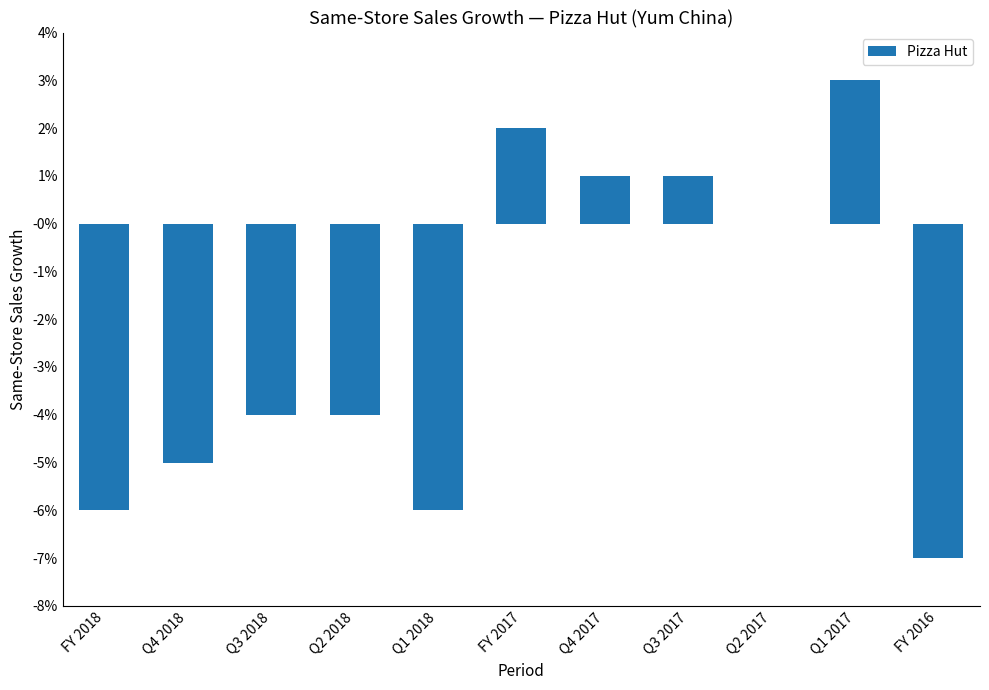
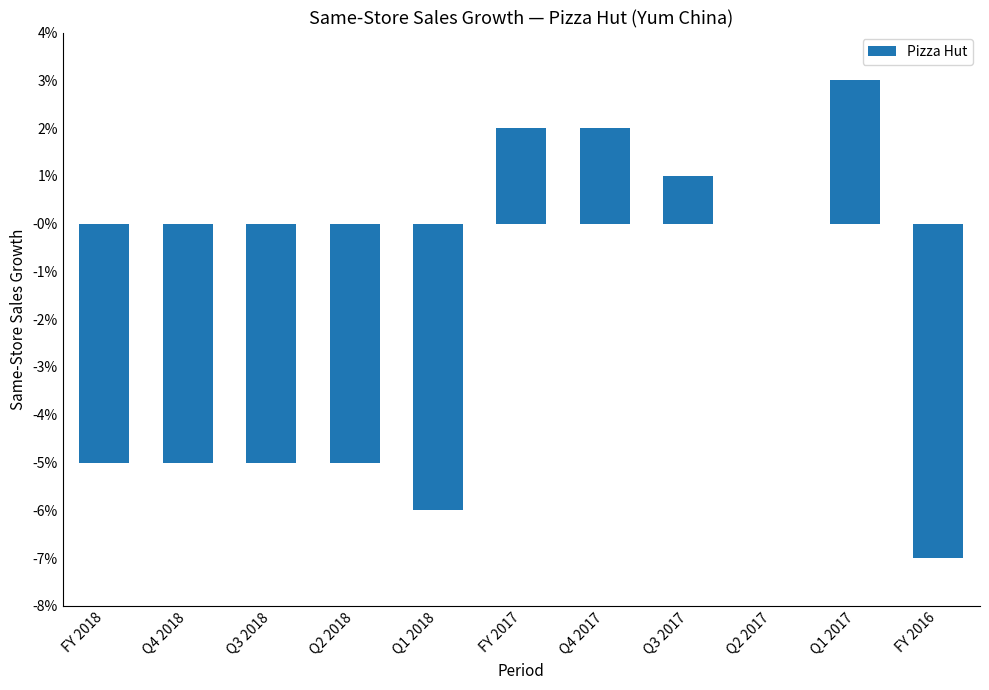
FY 2018: -6.0% -> -5.0%
Q3 2018: -4.0% -> -5.0%
Q2 2018: -4.0% -> -5.0%
Q4 2017: 1.0% -> 2.0%
